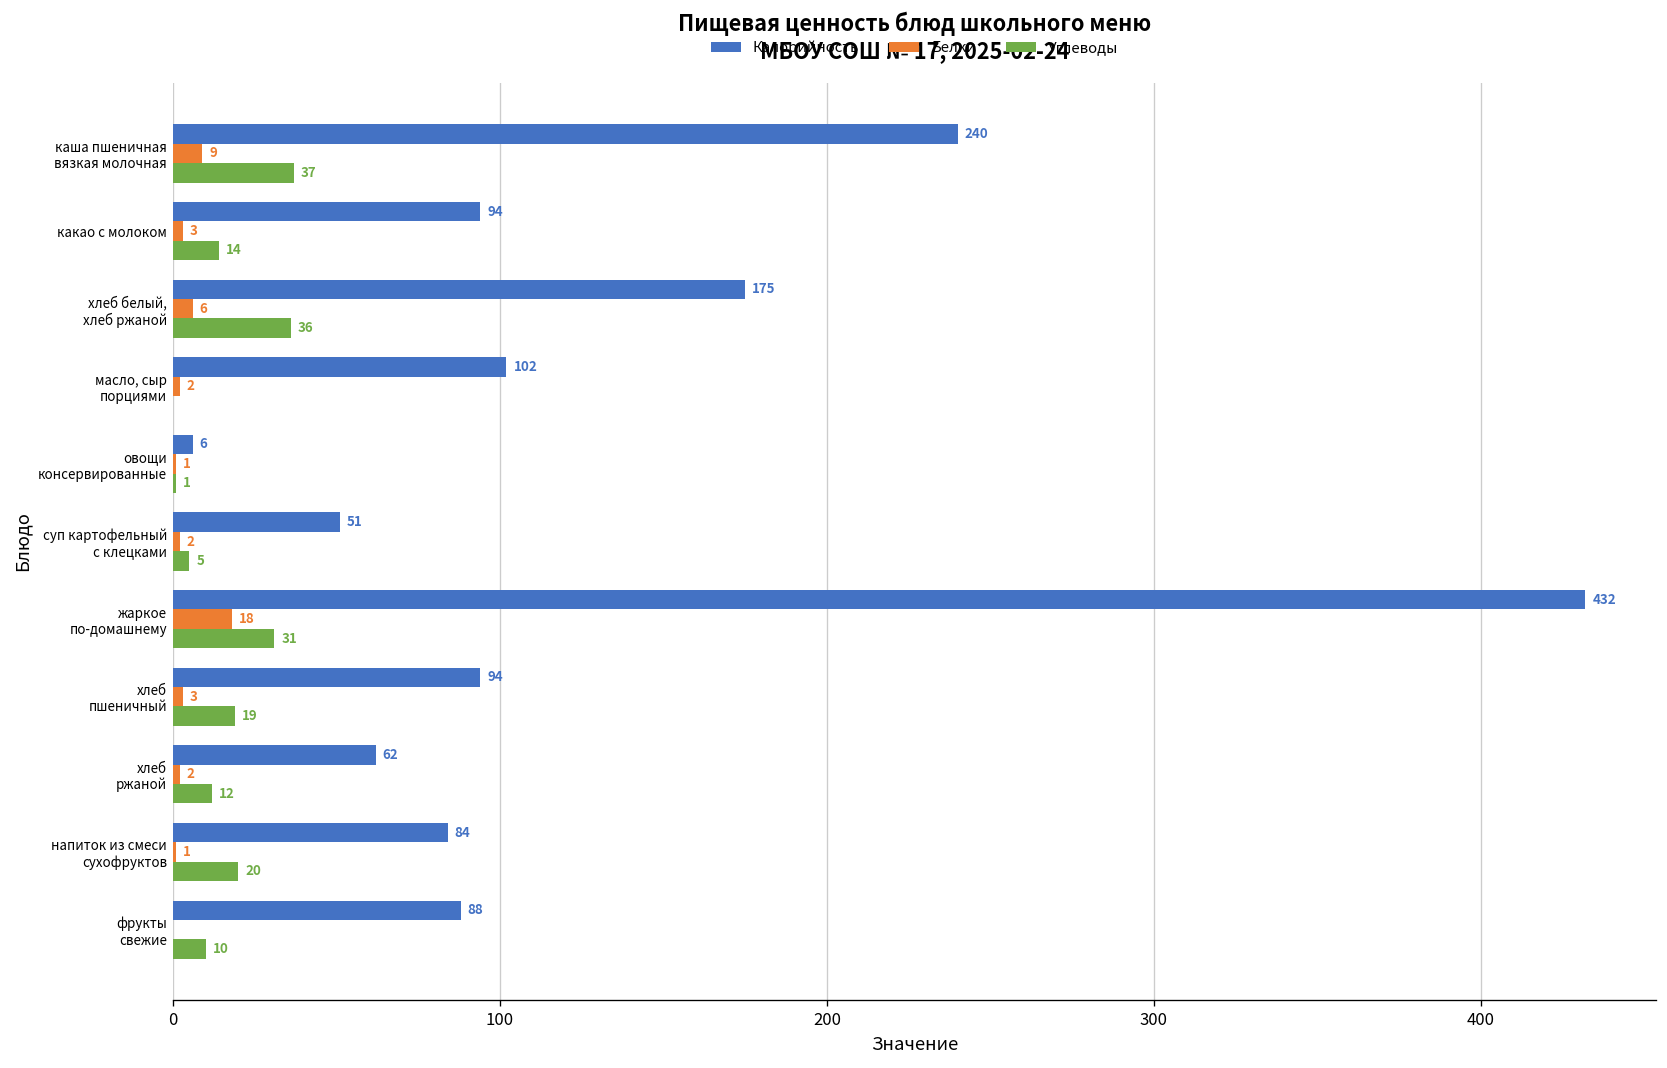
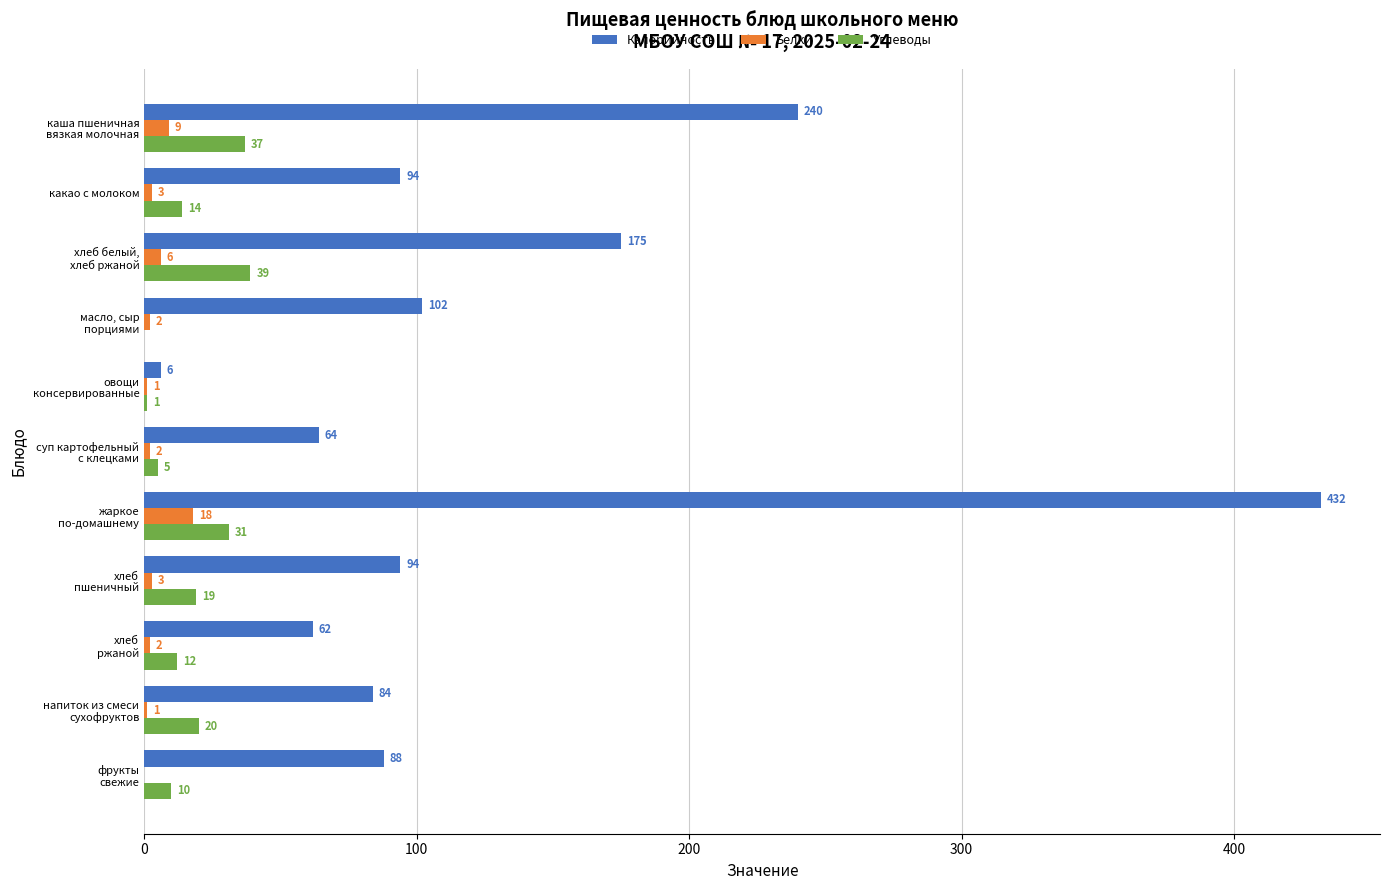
Углеводы, хлеб белый, хлеб ржаной: 36 -> 39
Калорийность, суп картофельный с клецками: 51 -> 64
